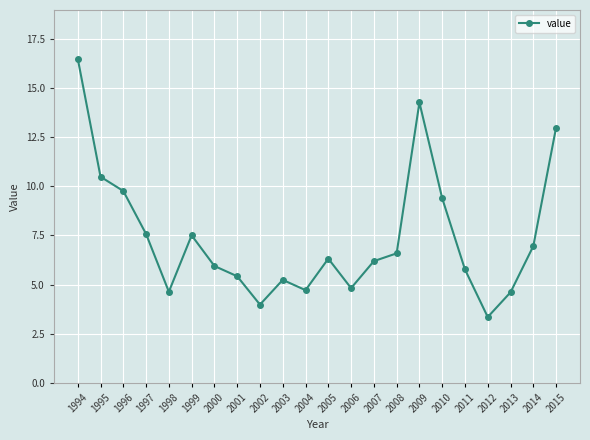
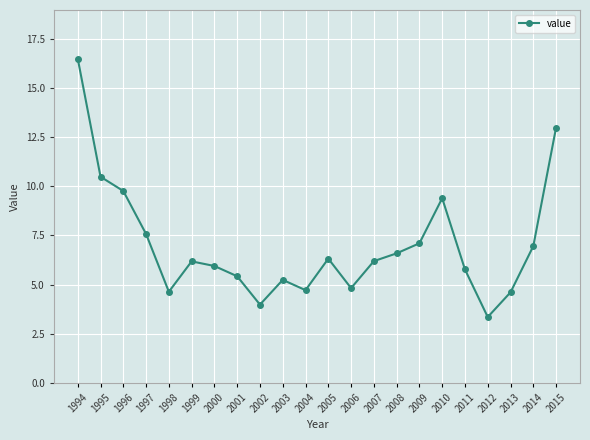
1999: 7.5 -> 6.2
2009: 14.3 -> 7.1
